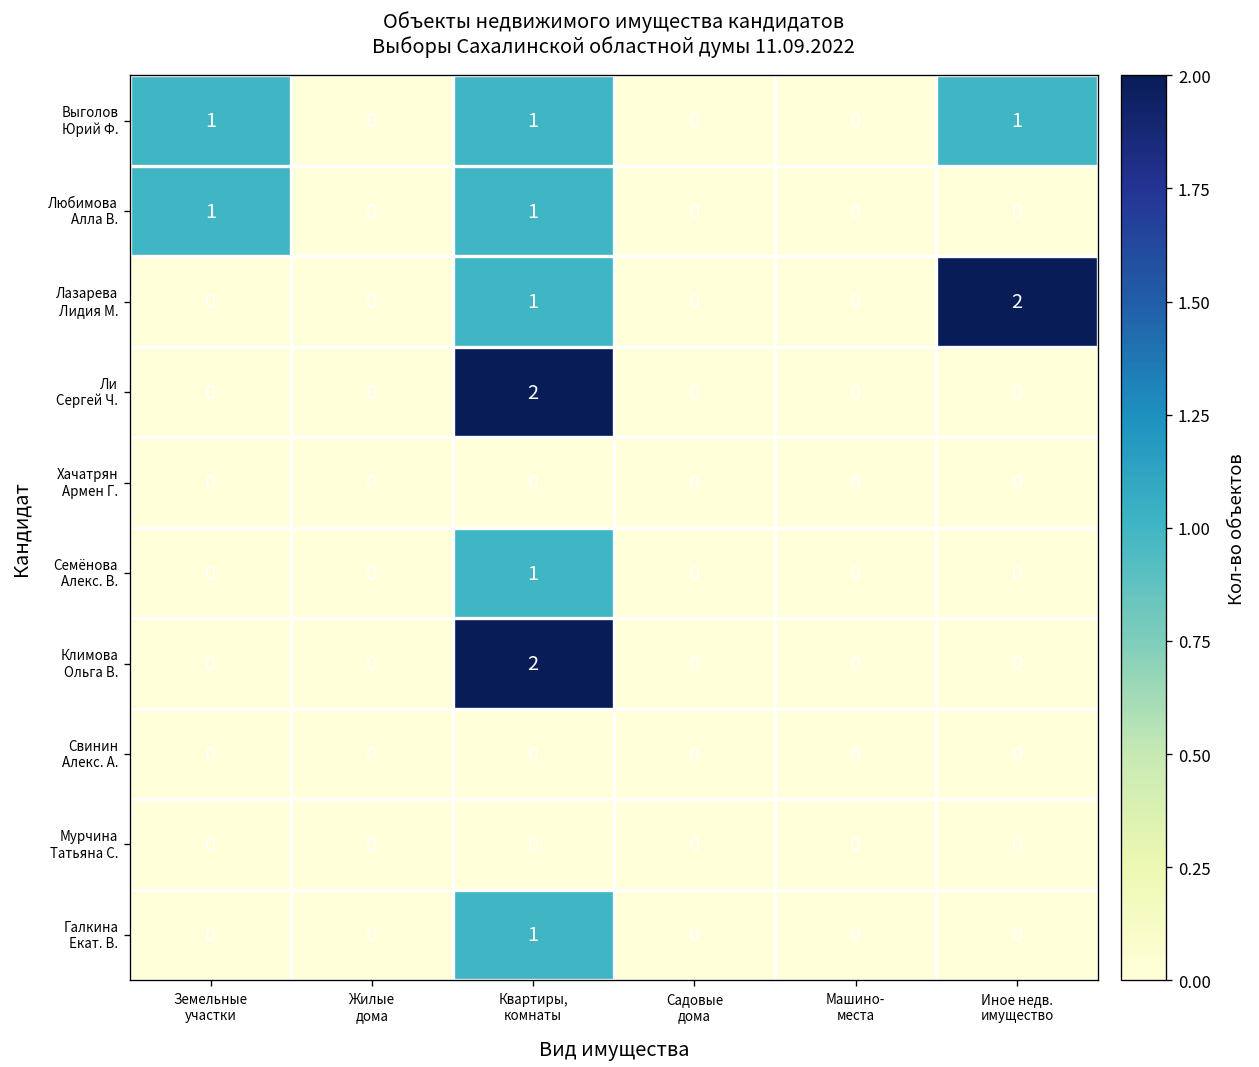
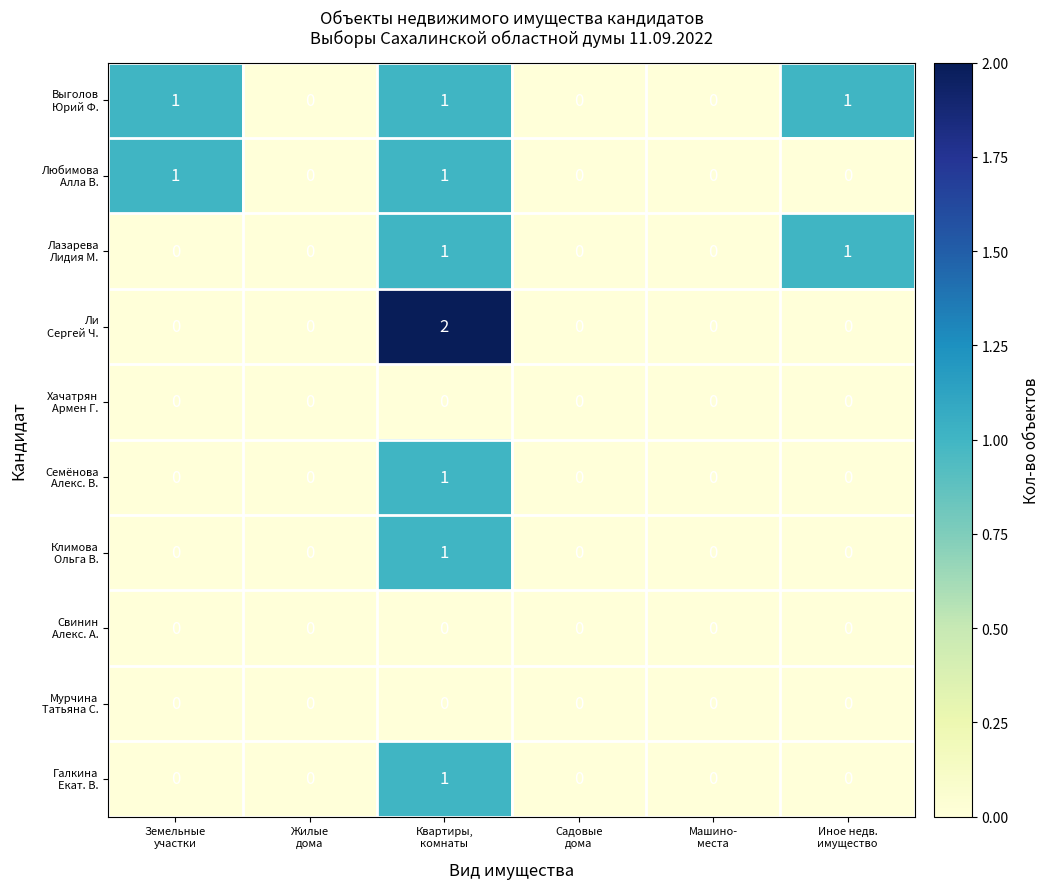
Лазарева Лидия М., Иное недв. имущество: 2 -> 1
Климова Ольга В., Квартиры, комнаты: 2 -> 1
